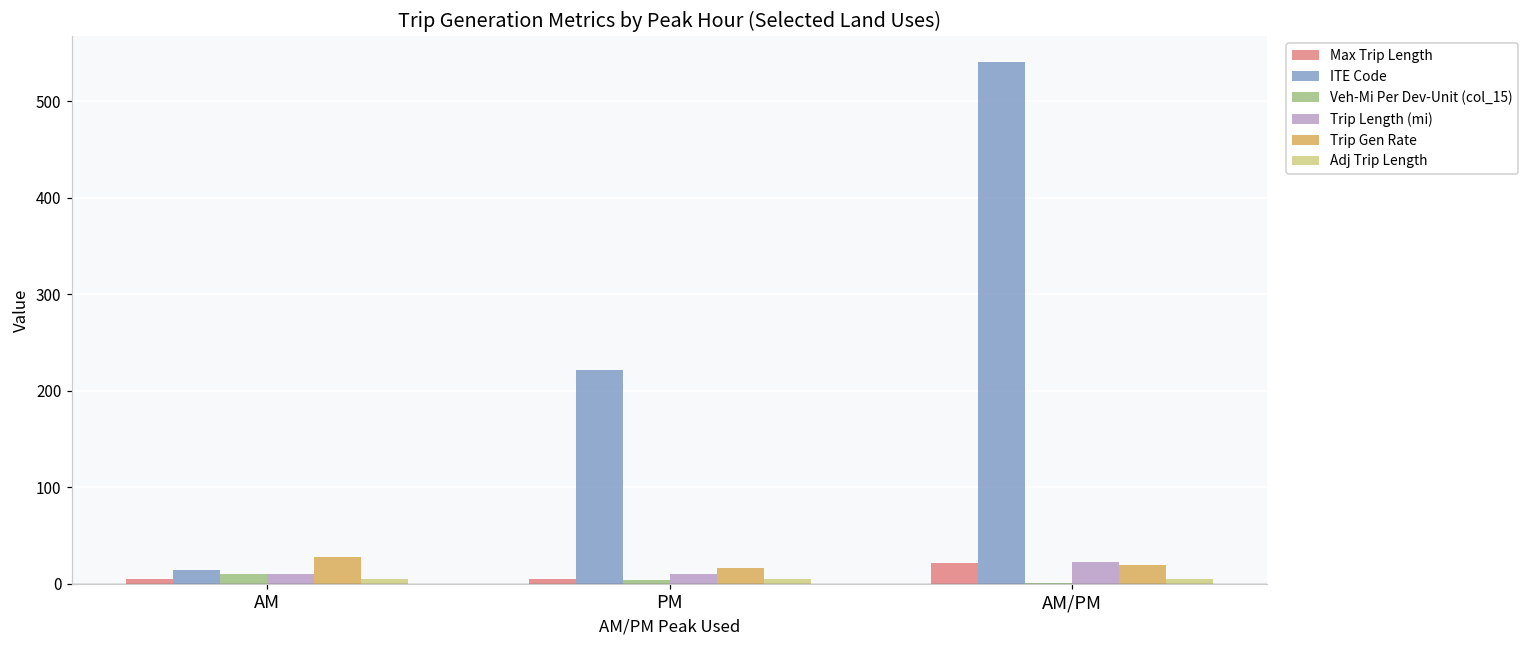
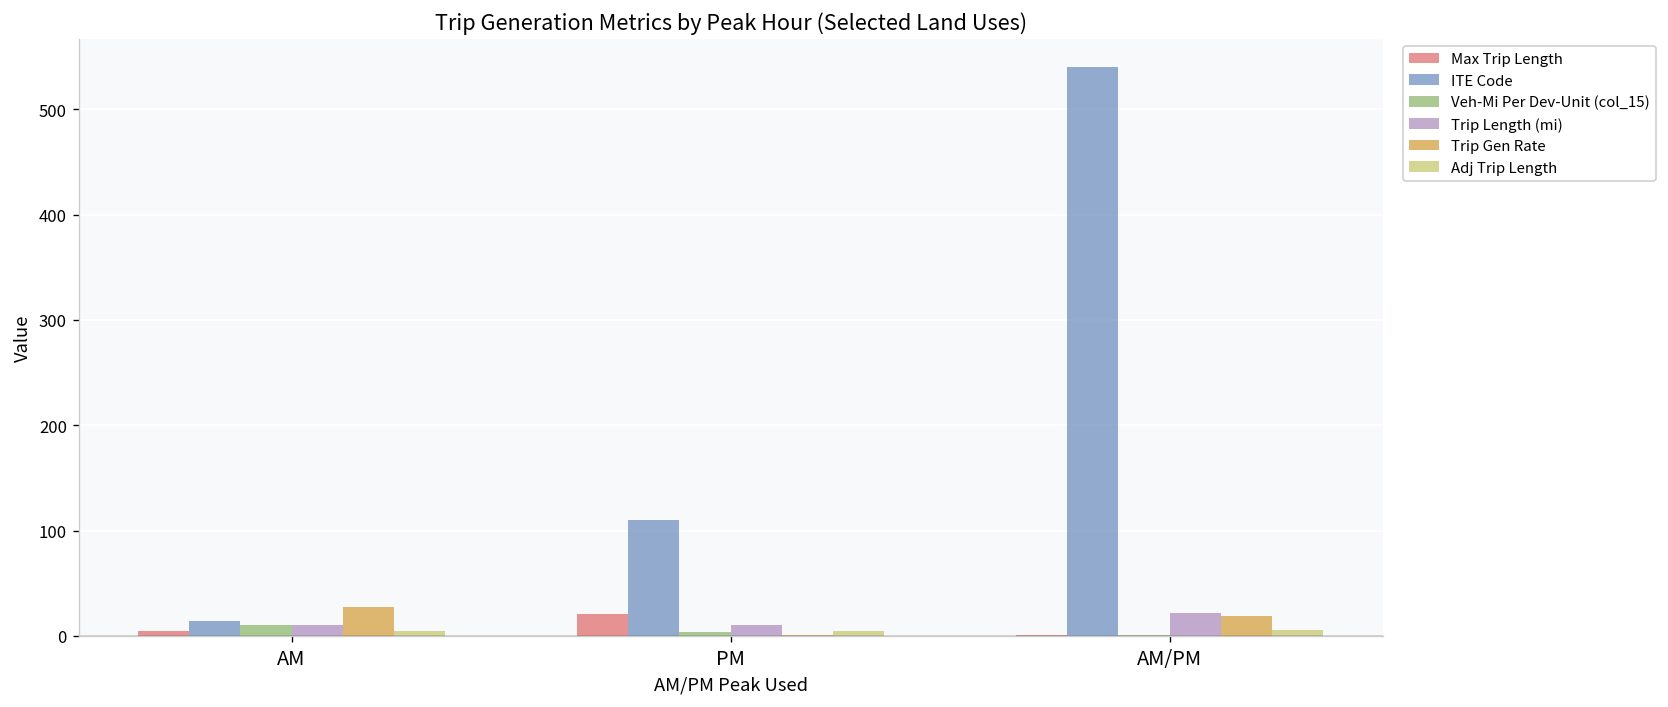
Max Trip Length, PM: 10 -> 20
ITE Code, PM: 220 -> 110
Trip Gen Rate, PM: 20 -> 0
Max Trip Length, AM/PM: 20 -> 0
